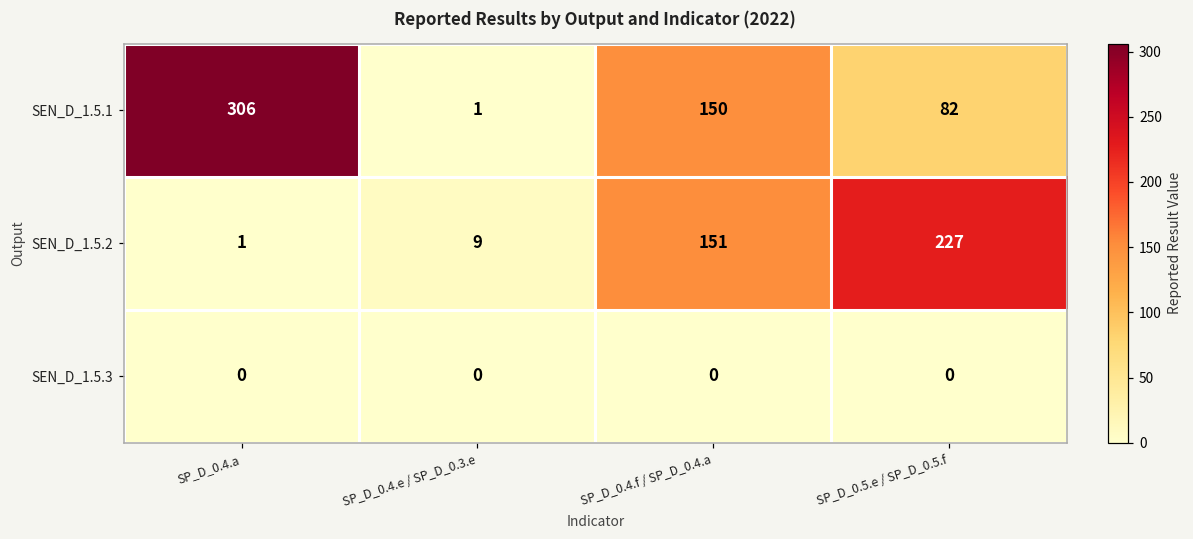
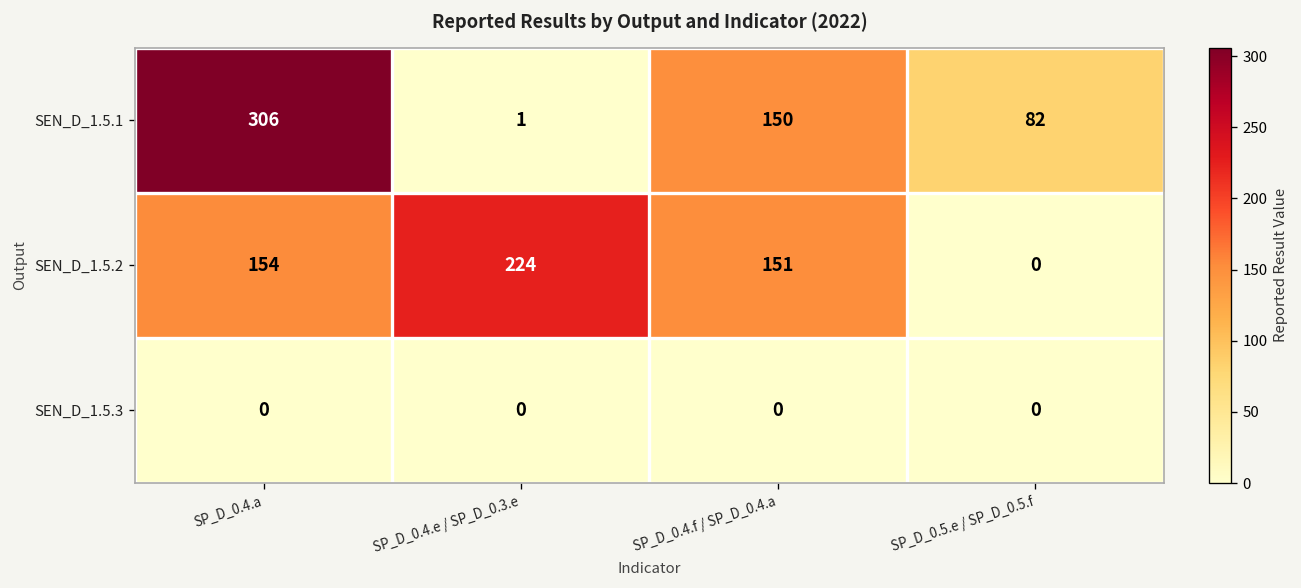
SEN_D_1.5.2, SP_D_0.4.a: 1 -> 154
SEN_D_1.5.2, SP_D_0.4.e / SP_D_0.3.e: 9 -> 224
SEN_D_1.5.2, SP_D_0.5.e / SP_D_0.5.f: 227 -> 0
